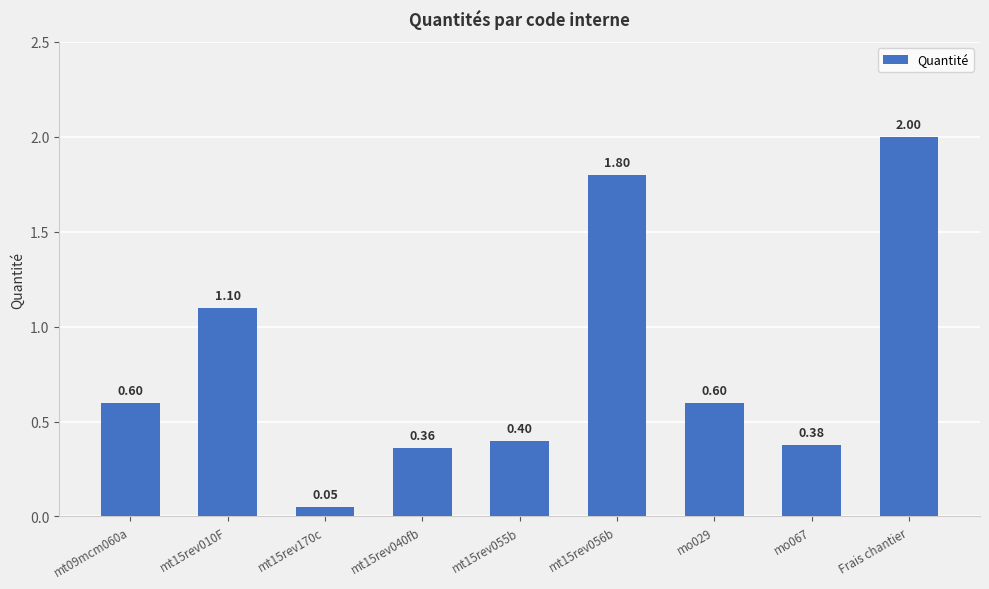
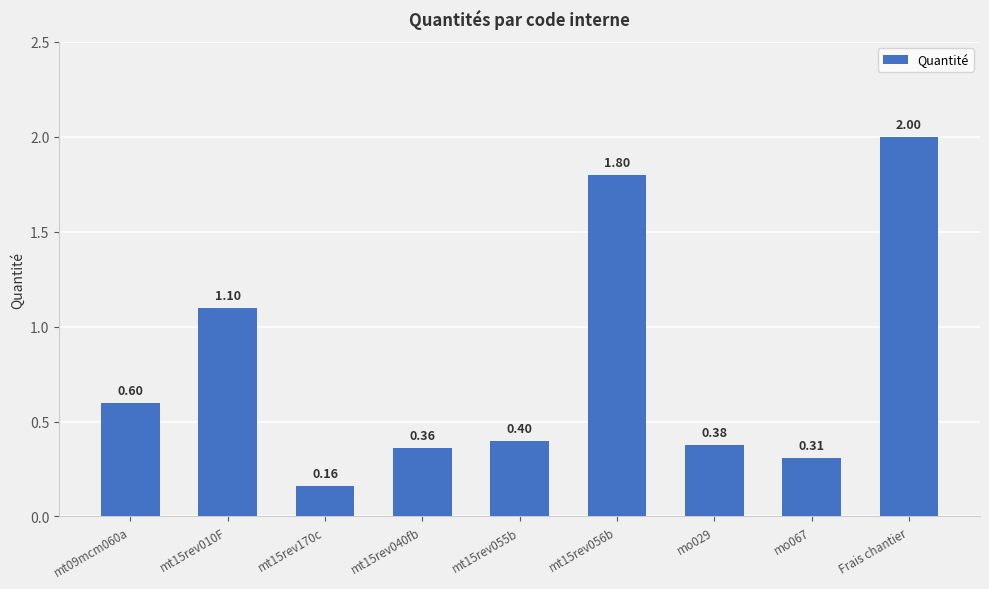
mt15rev170c: 0.05 -> 0.16
mo029: 0.60 -> 0.38
mo067: 0.38 -> 0.31
